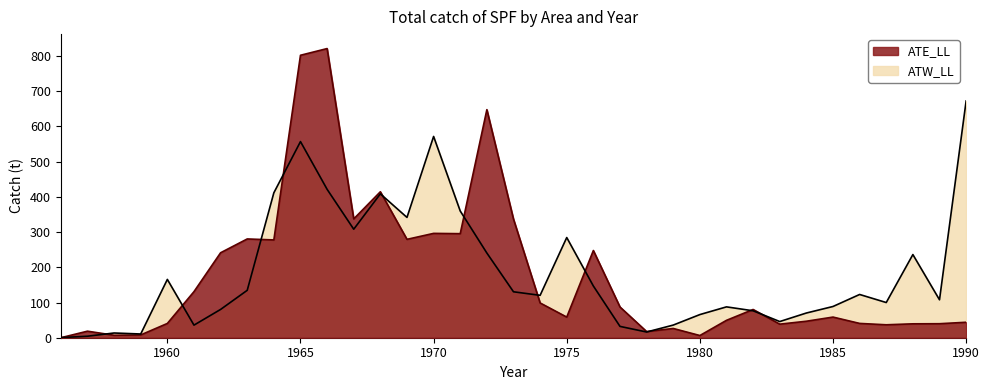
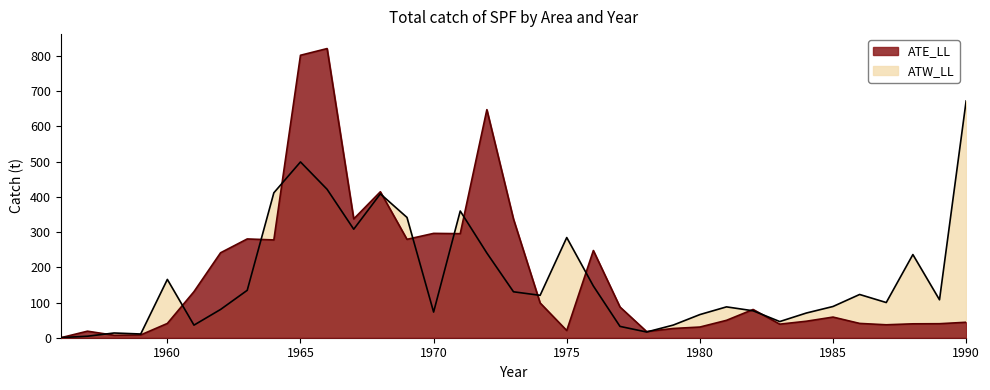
ATW_LL, 1965: 560 -> 500
ATW_LL, 1970: 570 -> 70
ATE_LL, 1975: 60 -> 20
ATE_LL, 1980: 10 -> 30
